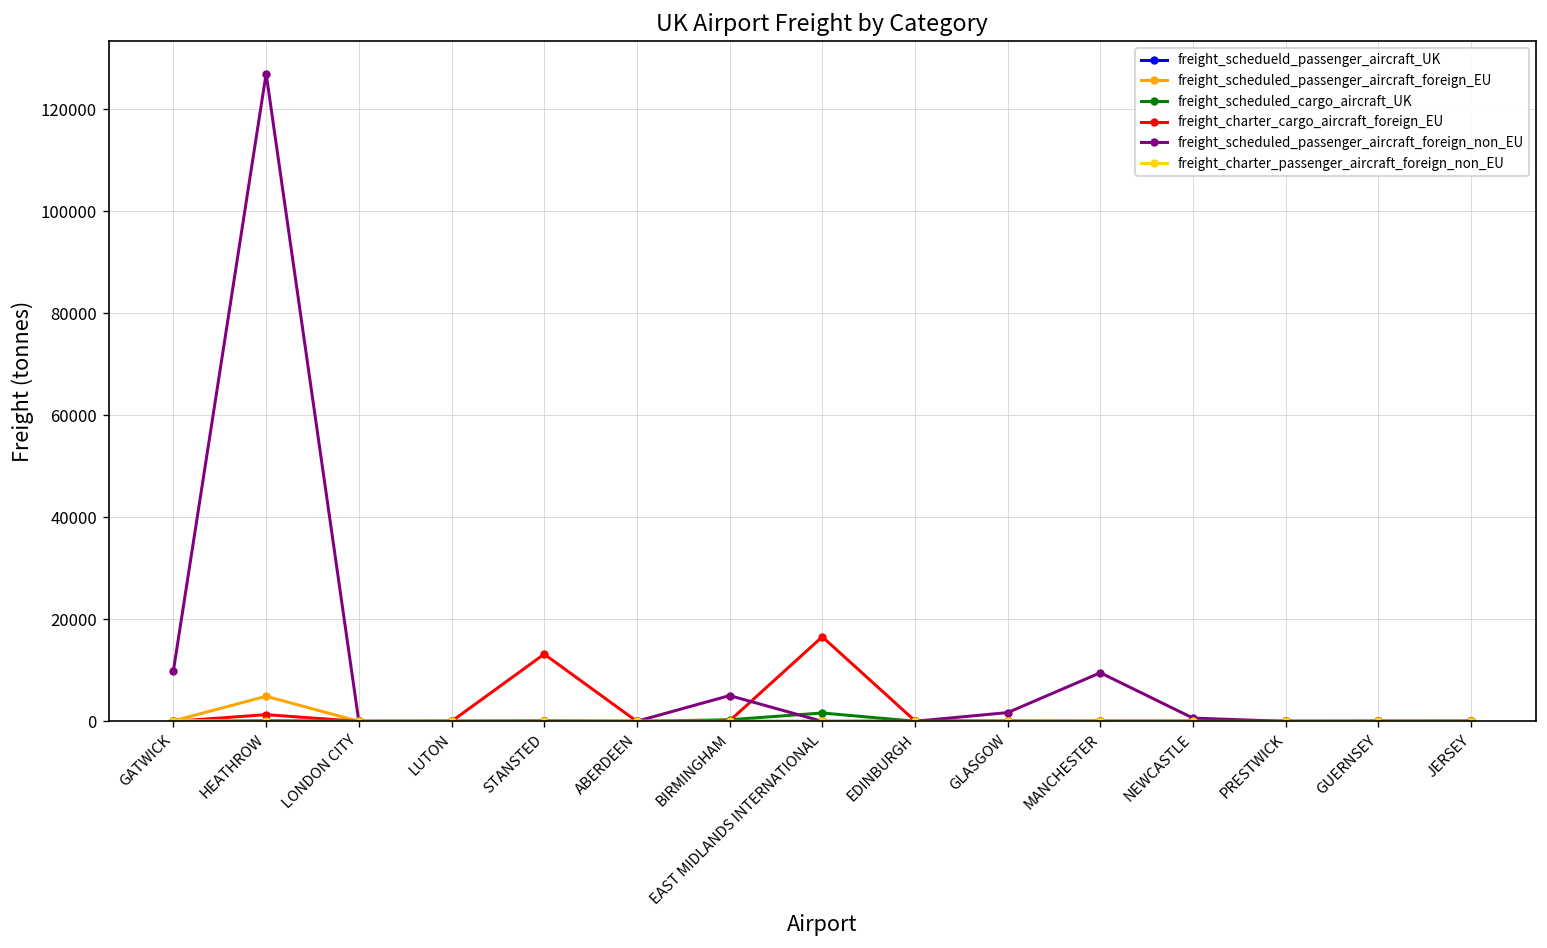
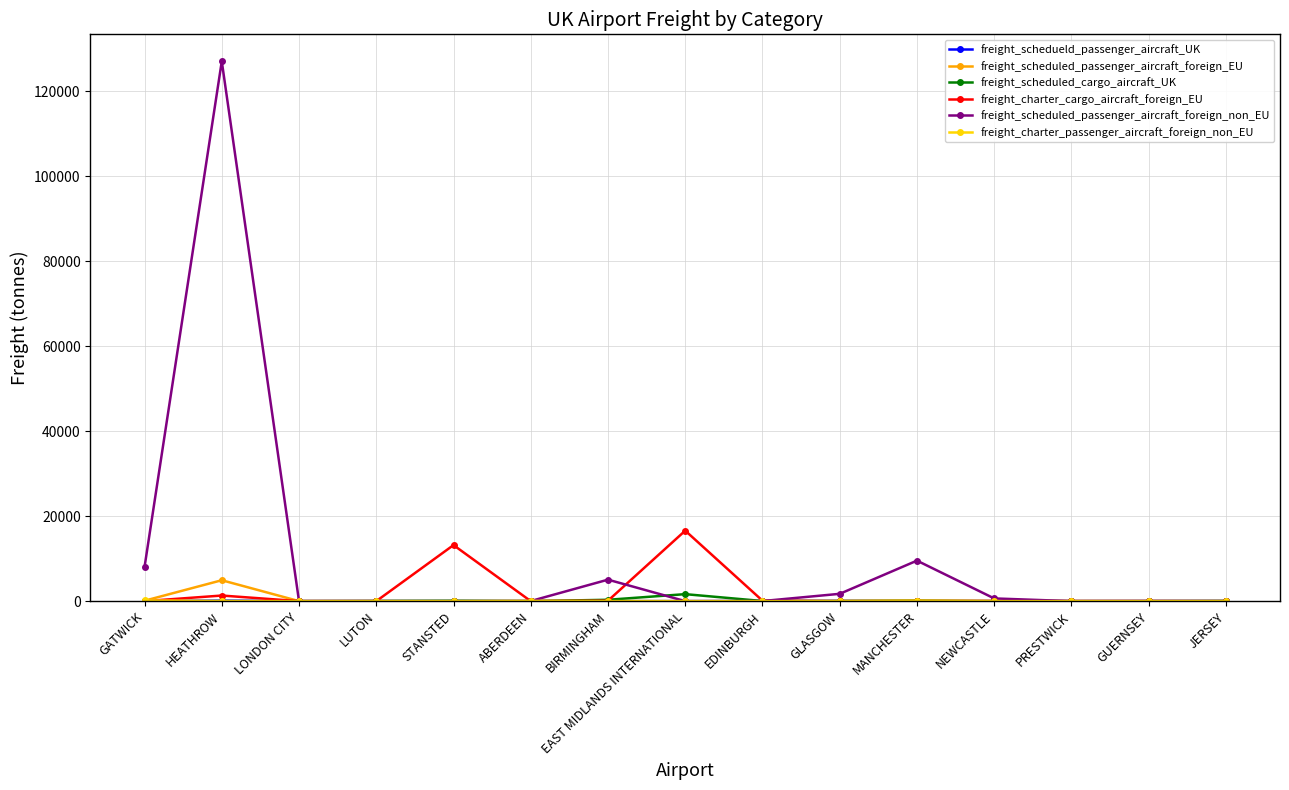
freight_scheduled_passenger_aircraft_foreign_non_EU, GATWICK: 10000 -> 8000
